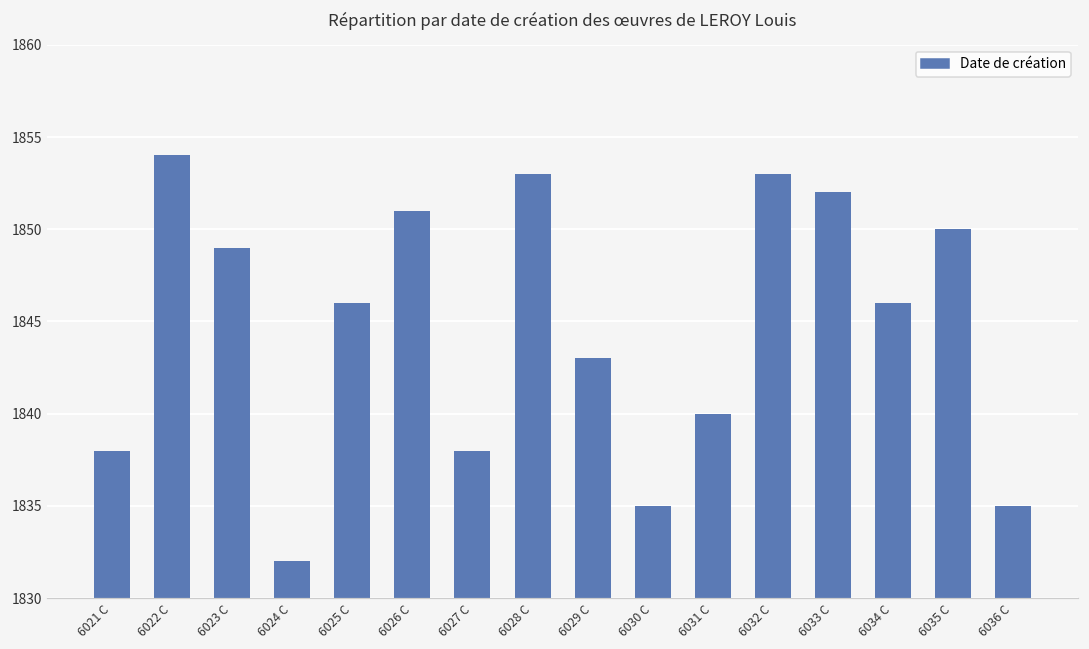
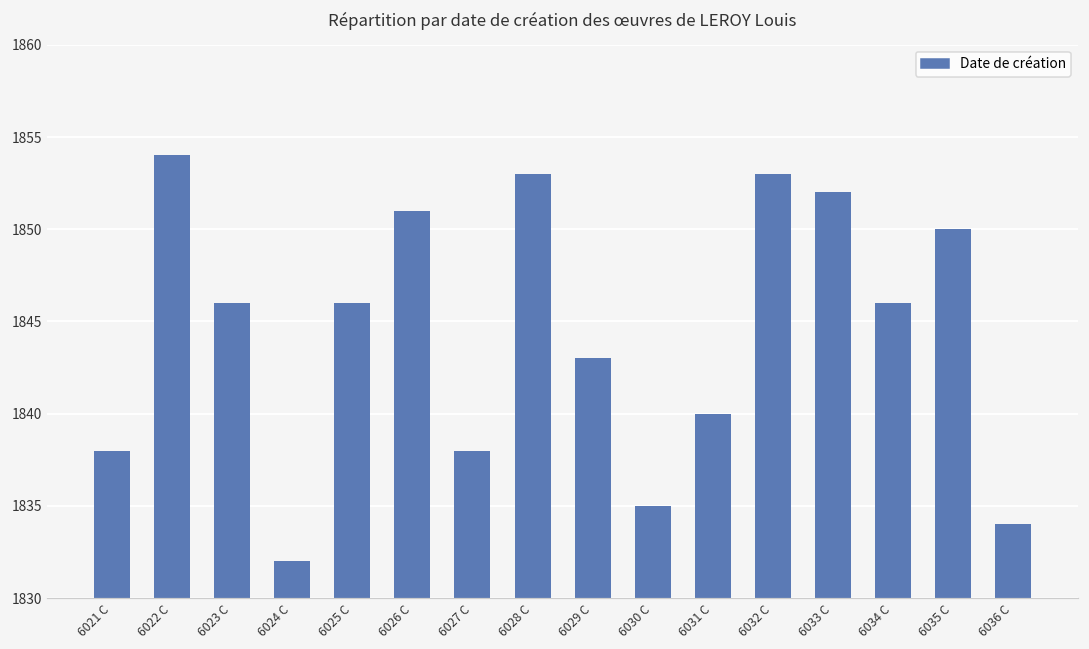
6023 C: 1849 -> 1846
6036 C: 1835 -> 1834
